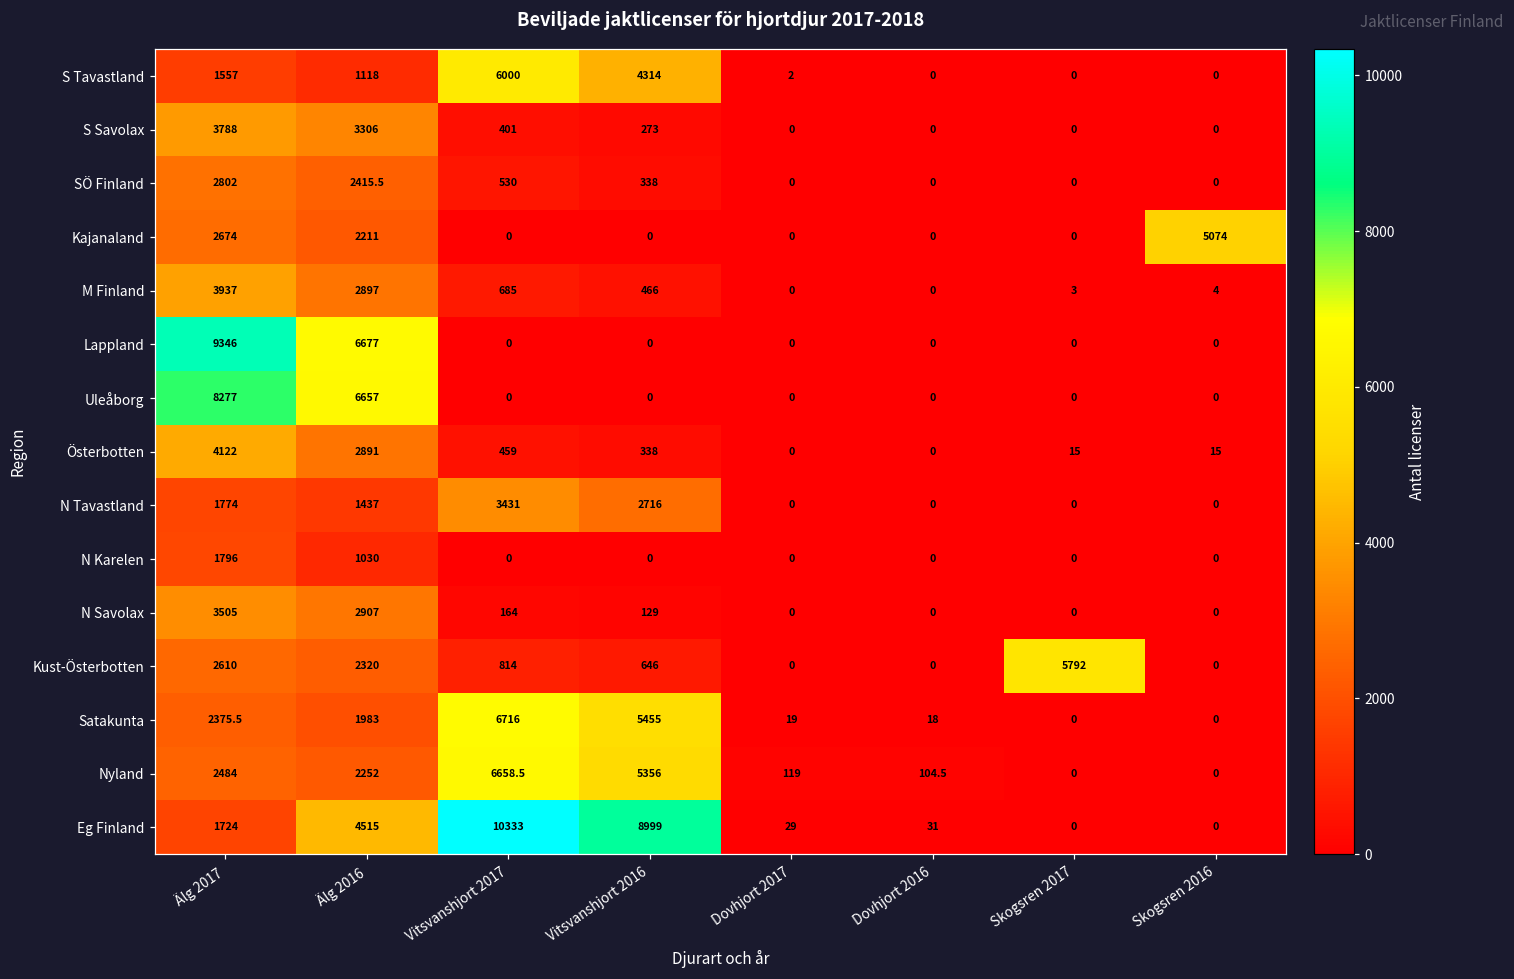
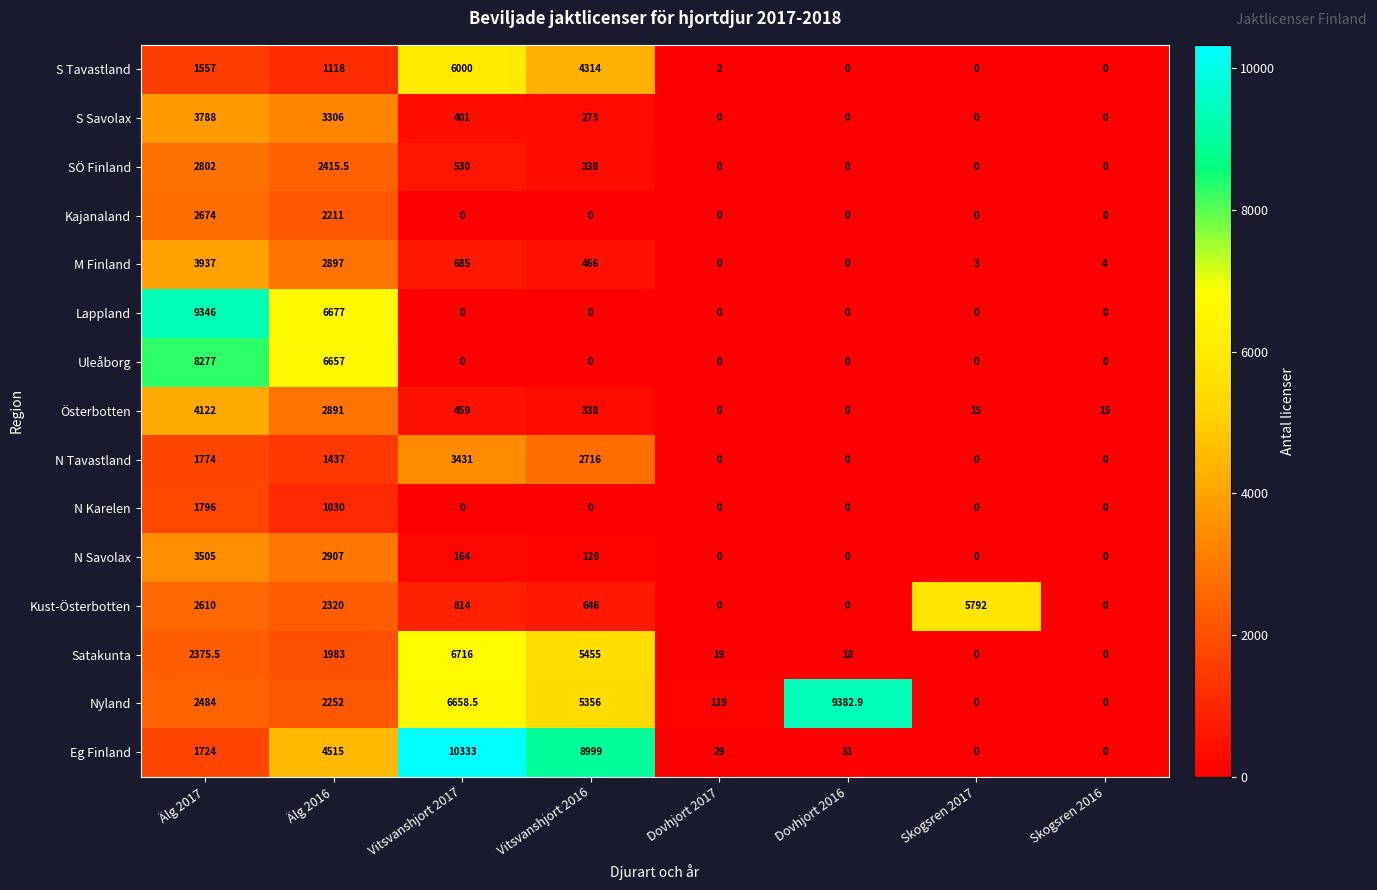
Kajanaland, Skogsren 2016: 5074 -> 0
Nyland, Dovhjort 2016: 104.5 -> 9382.9
